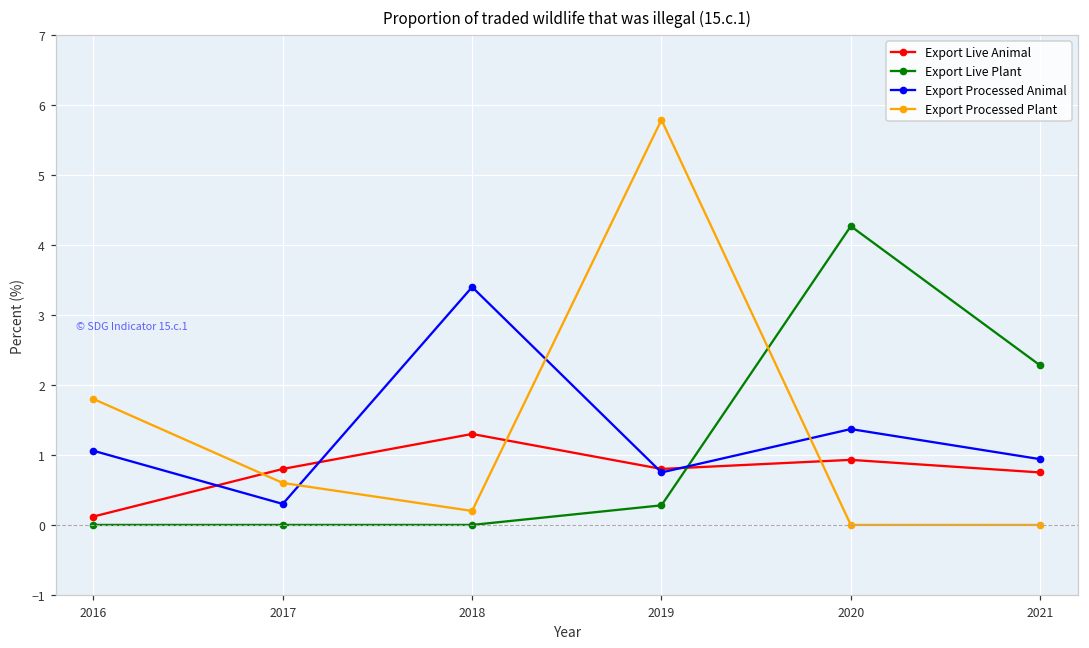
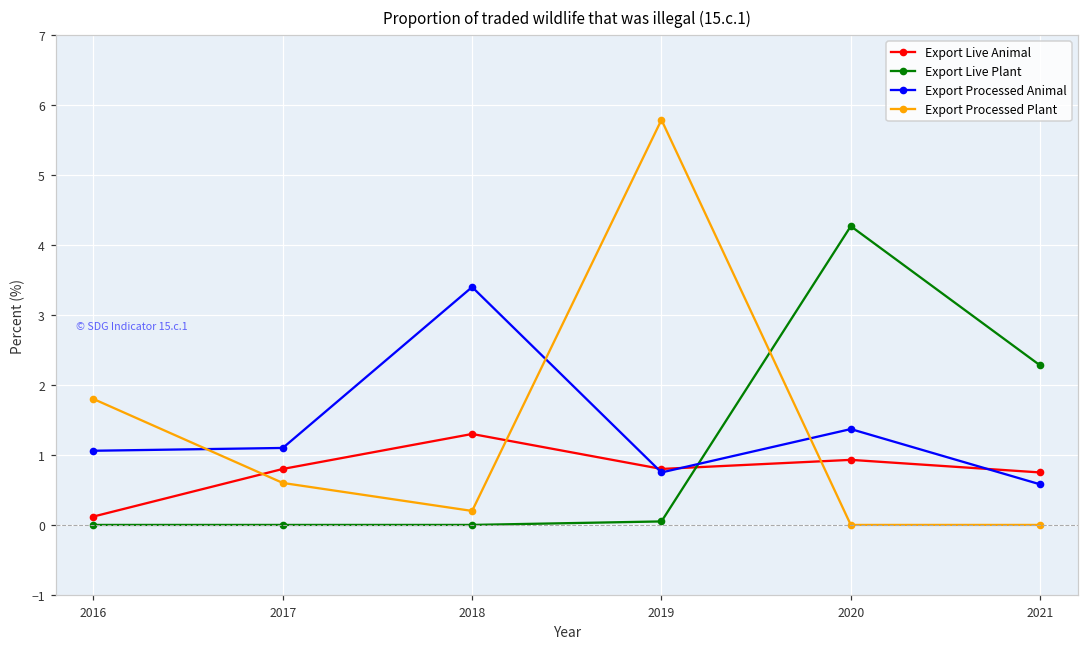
Export Processed Animal, 2017: 0.3 -> 1.1
Export Live Plant, 2019: 0.3 -> 0.1
Export Processed Animal, 2021: 0.9 -> 0.6
